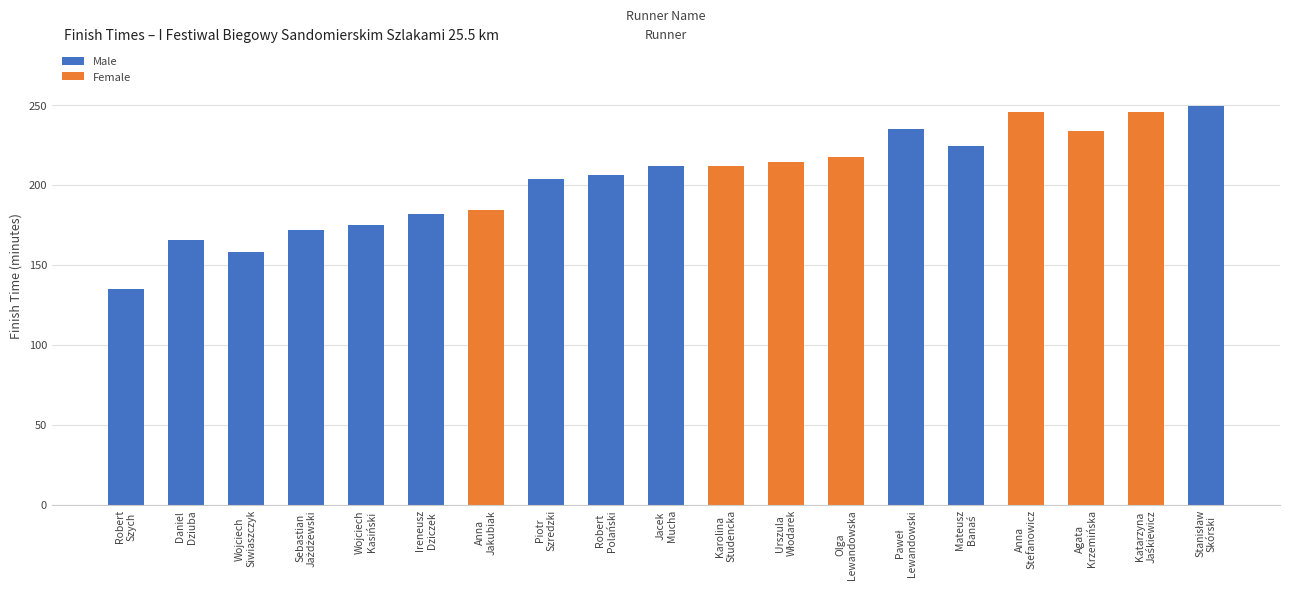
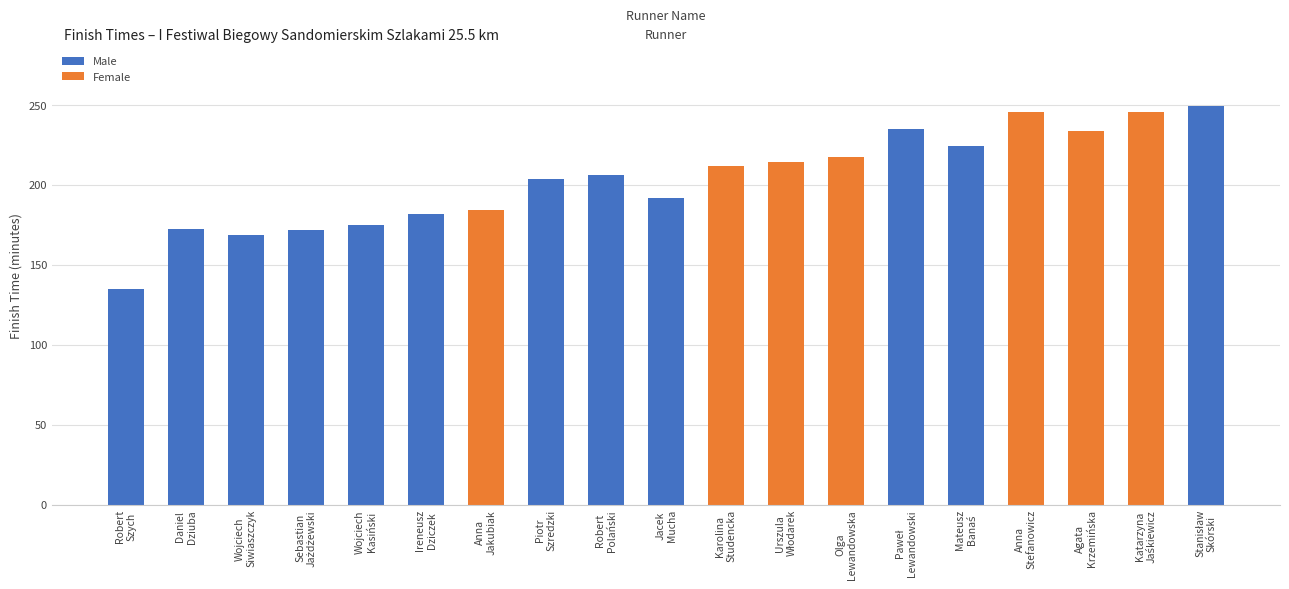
Male, Daniel Dziuba: 165 -> 172
Male, Wojciech Siwiaszczyk: 158 -> 168
Male, Jacek Mucha: 212 -> 192
